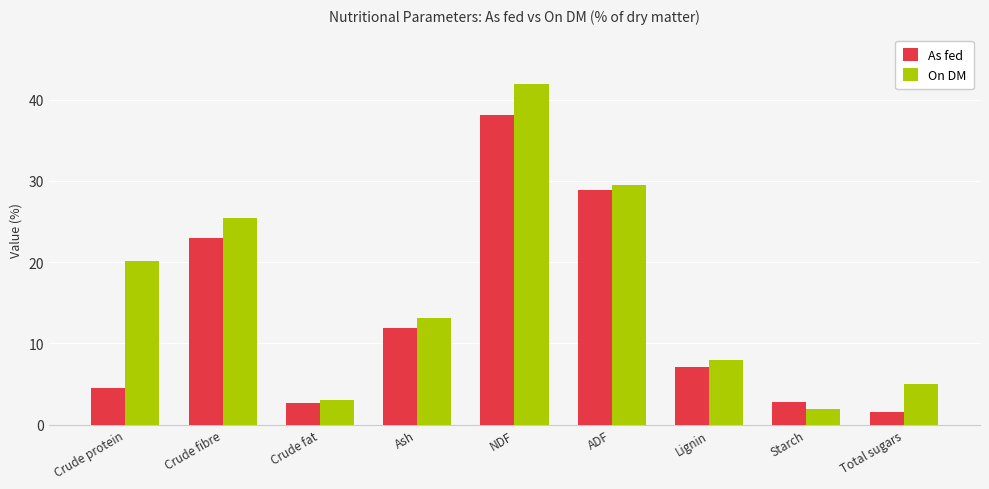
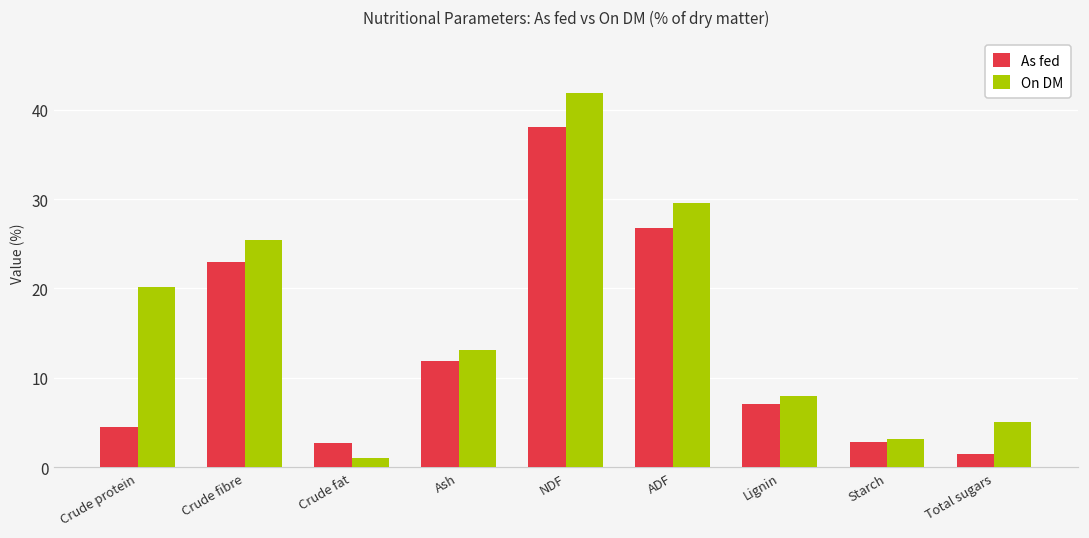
On DM, Crude fat: 3 -> 1
As fed, ADF: 29 -> 27
On DM, Starch: 2 -> 3
